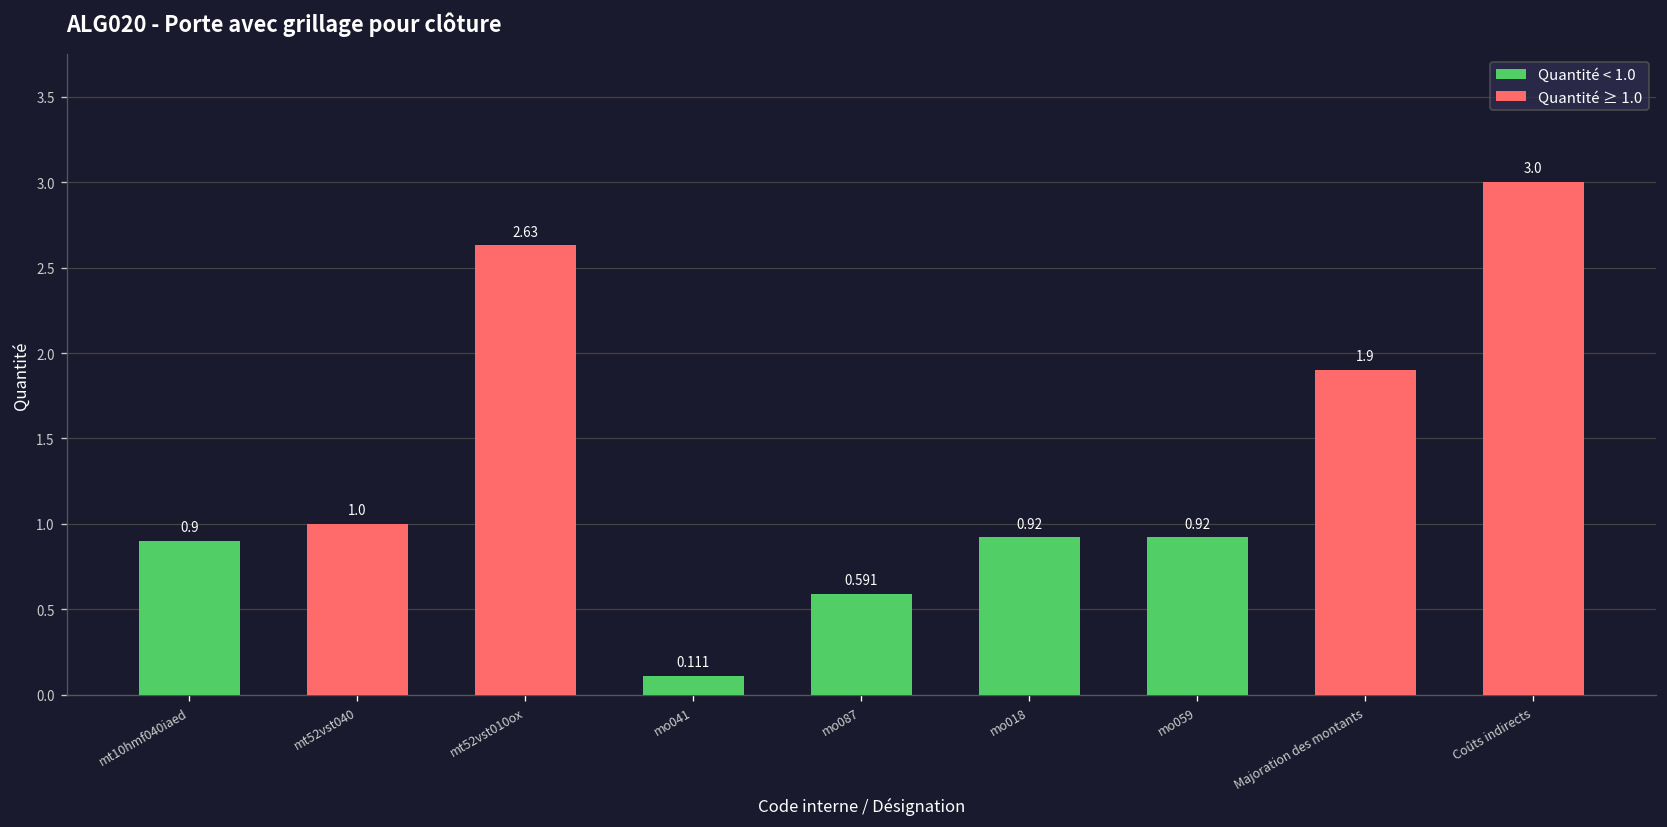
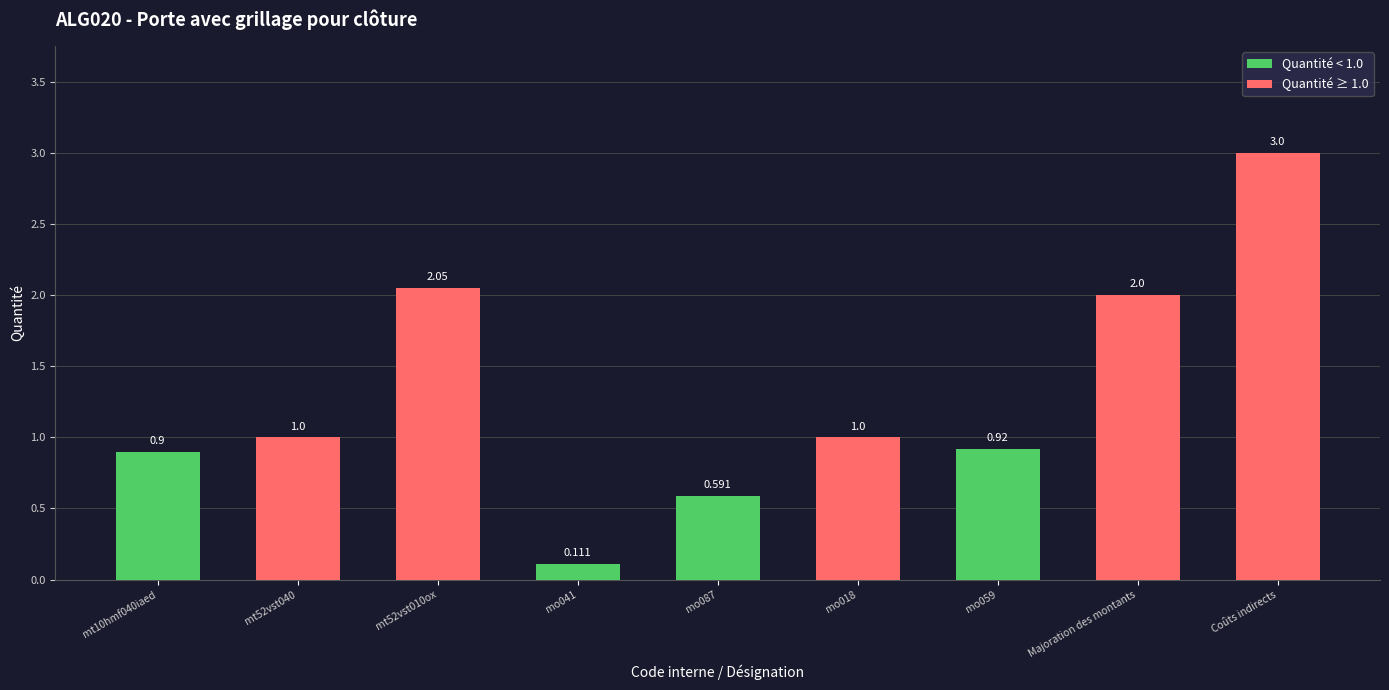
mt52vst010ox: 2.63 -> 2.05
mo018: 0.92 -> 1.0
Majoration des montants: 1.9 -> 2.0
